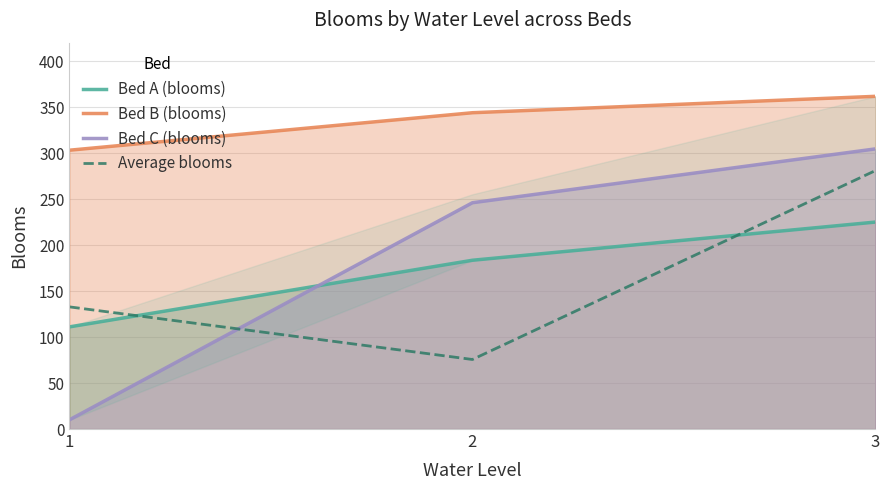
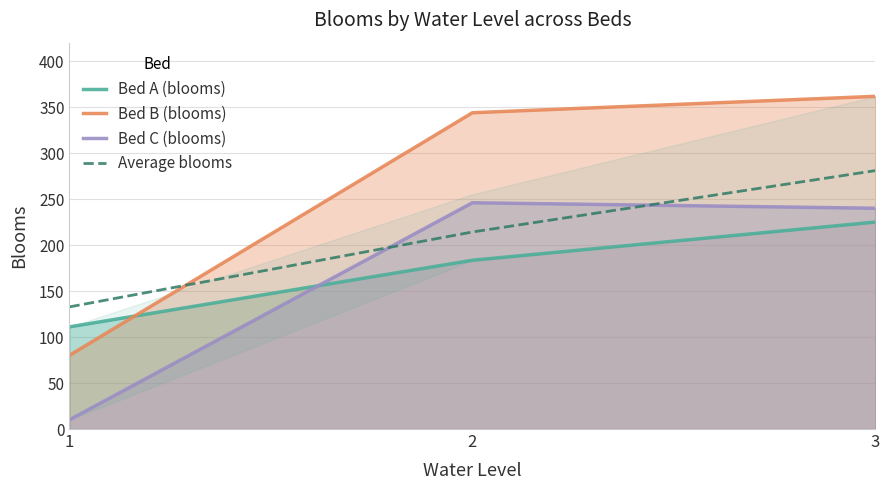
Bed B (blooms), 1: 300 -> 80
Average blooms, 2: 80 -> 210
Bed C (blooms), 3: 300 -> 240
